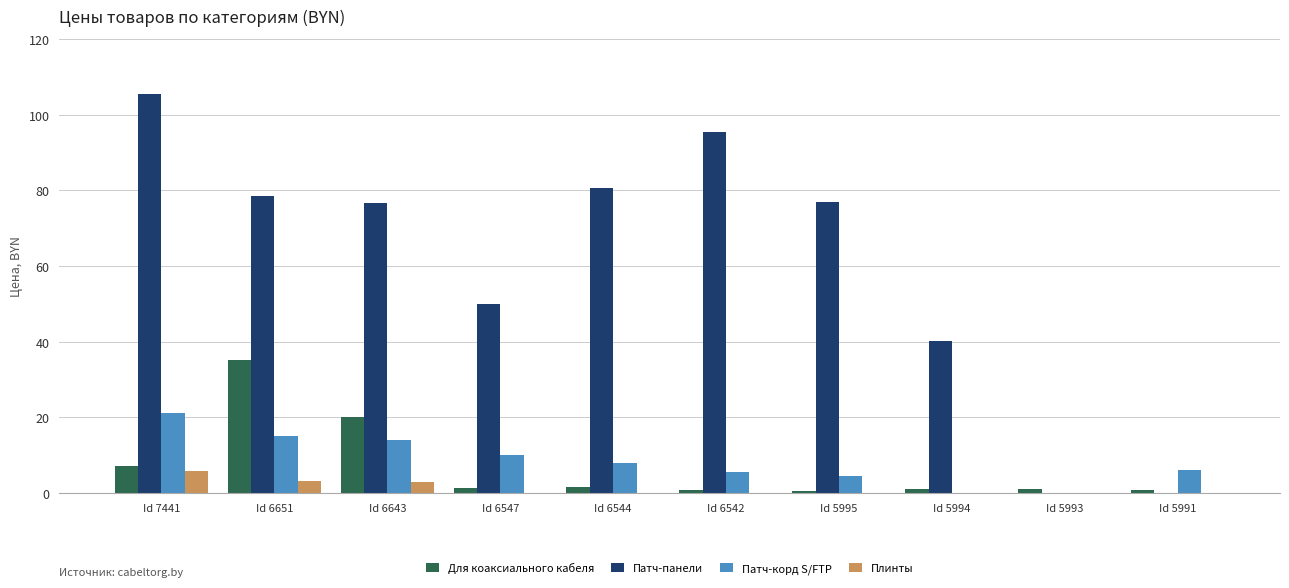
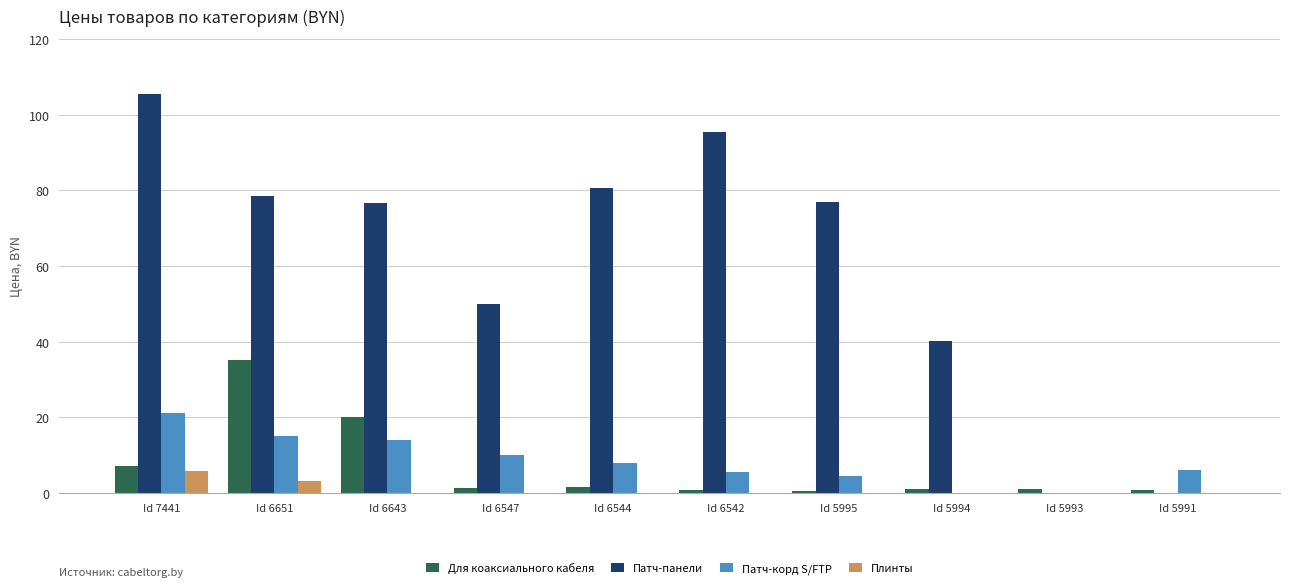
Плинты, Id 6643: 3 -> 0
